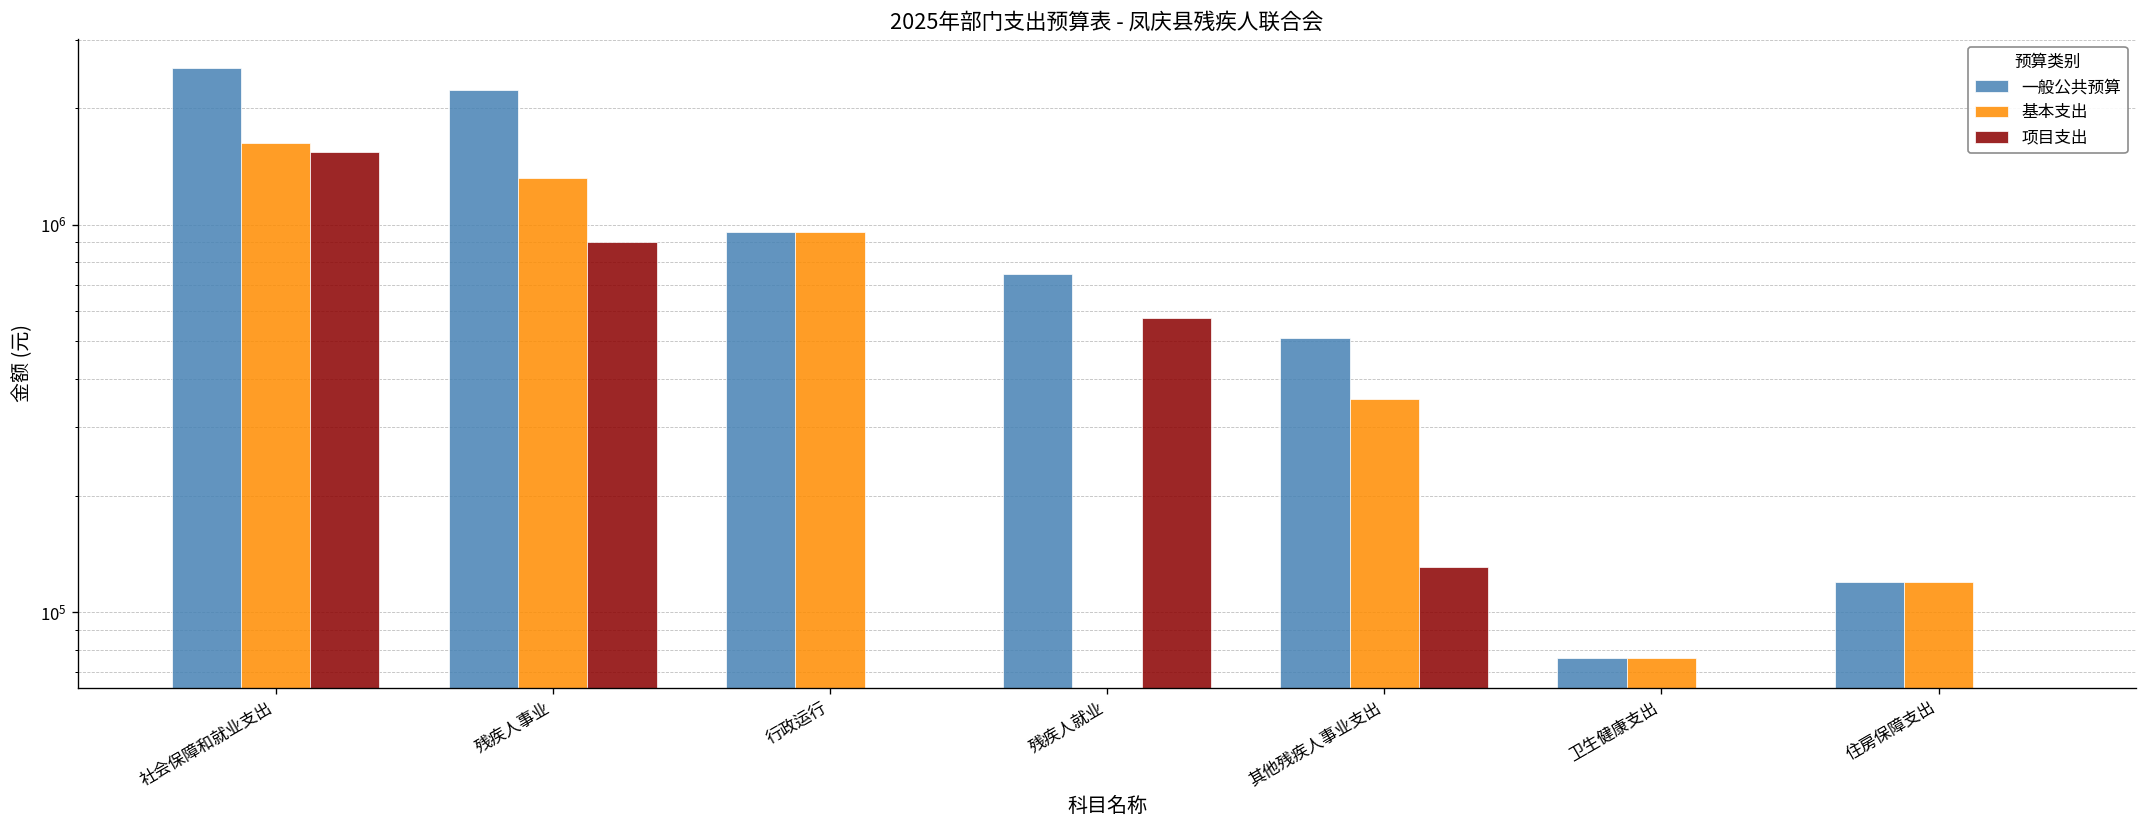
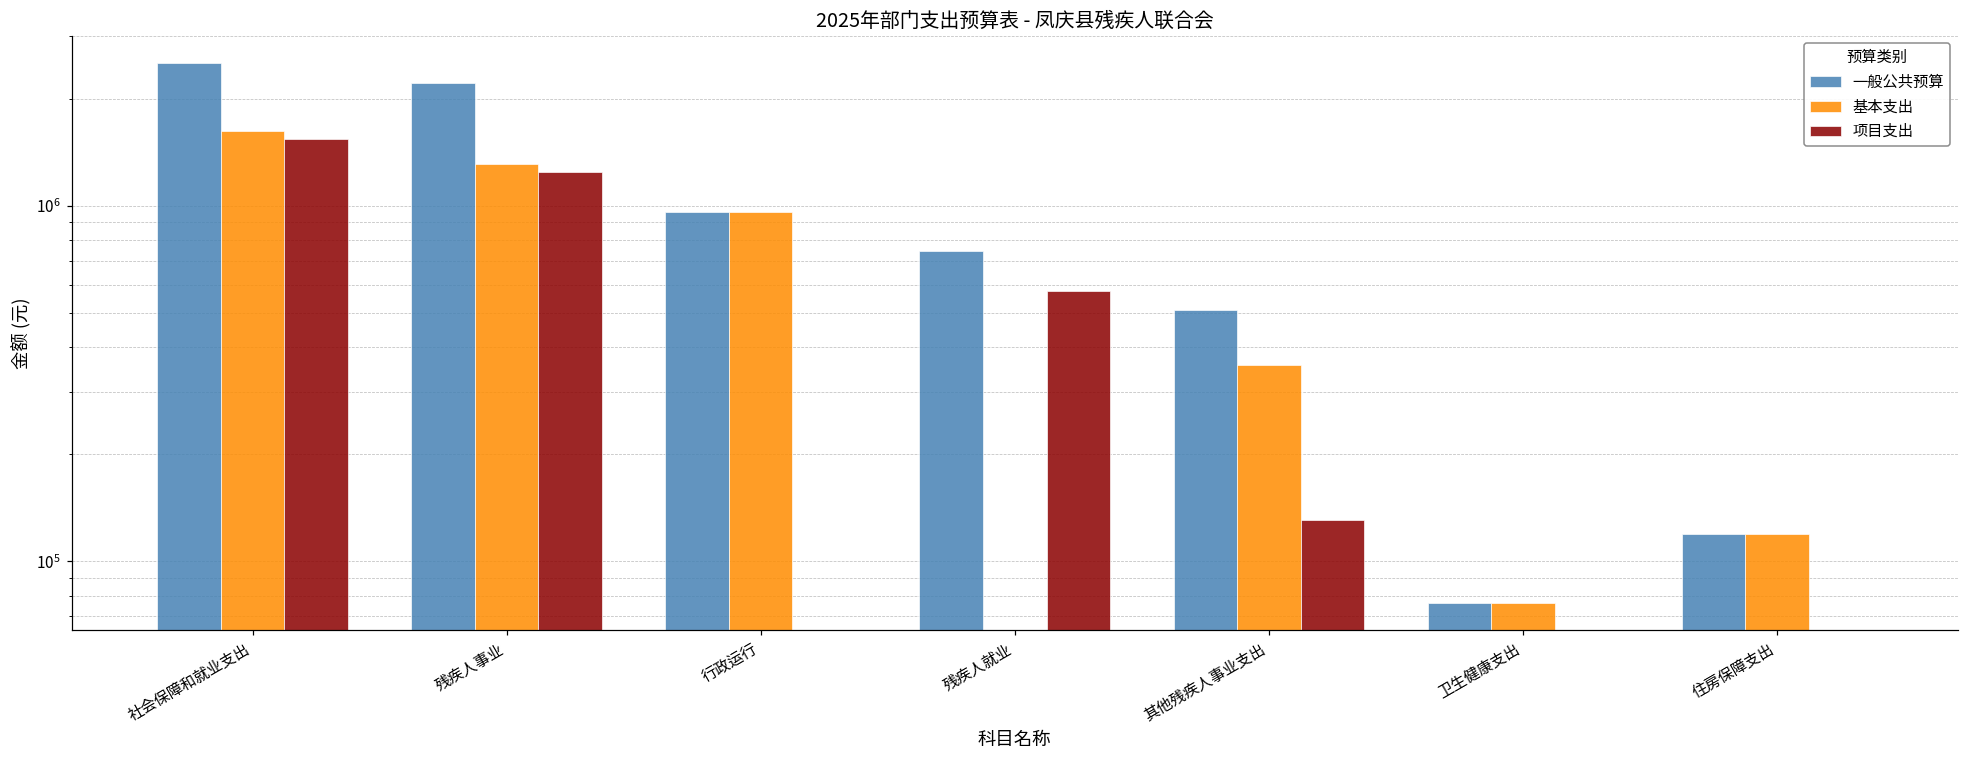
项目支出, 残疾人事业: 900000 -> 1250000
